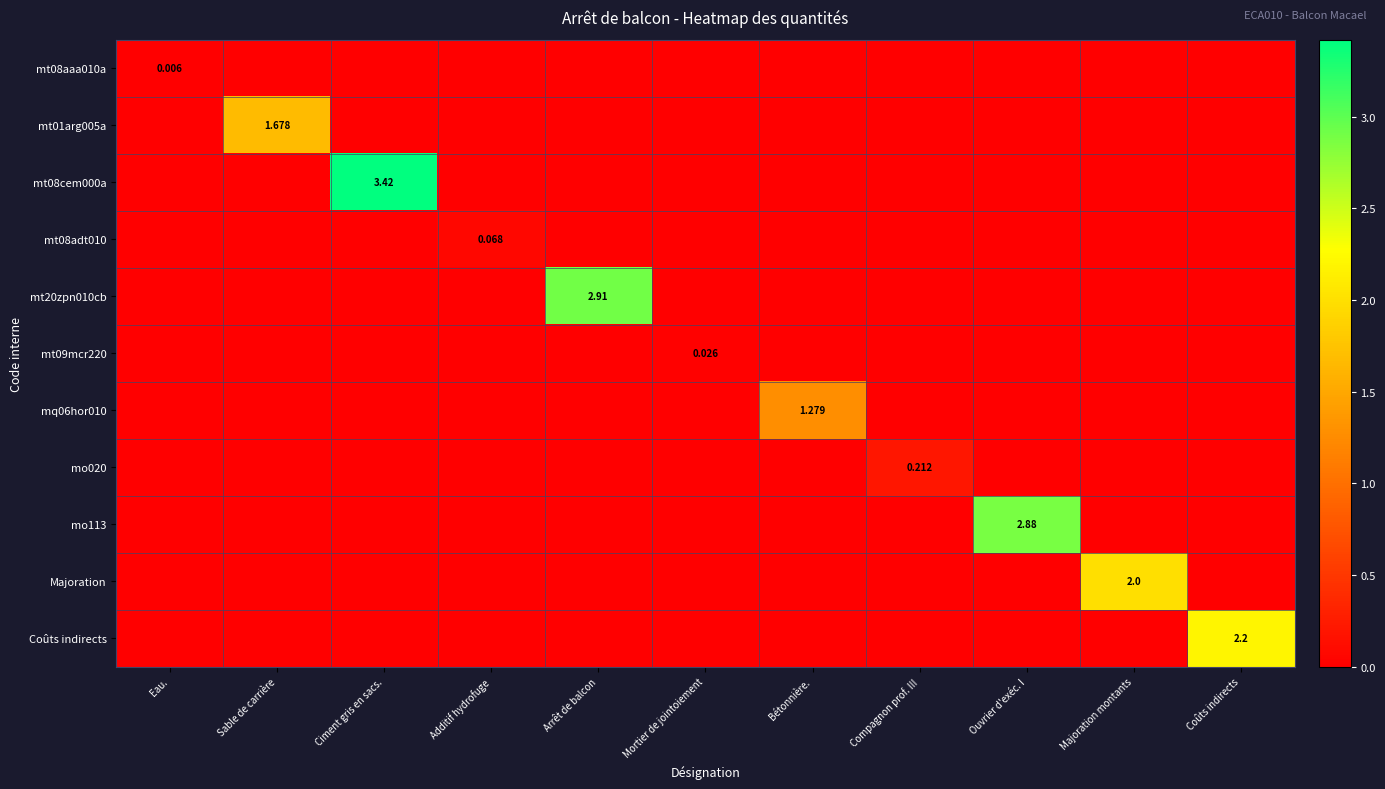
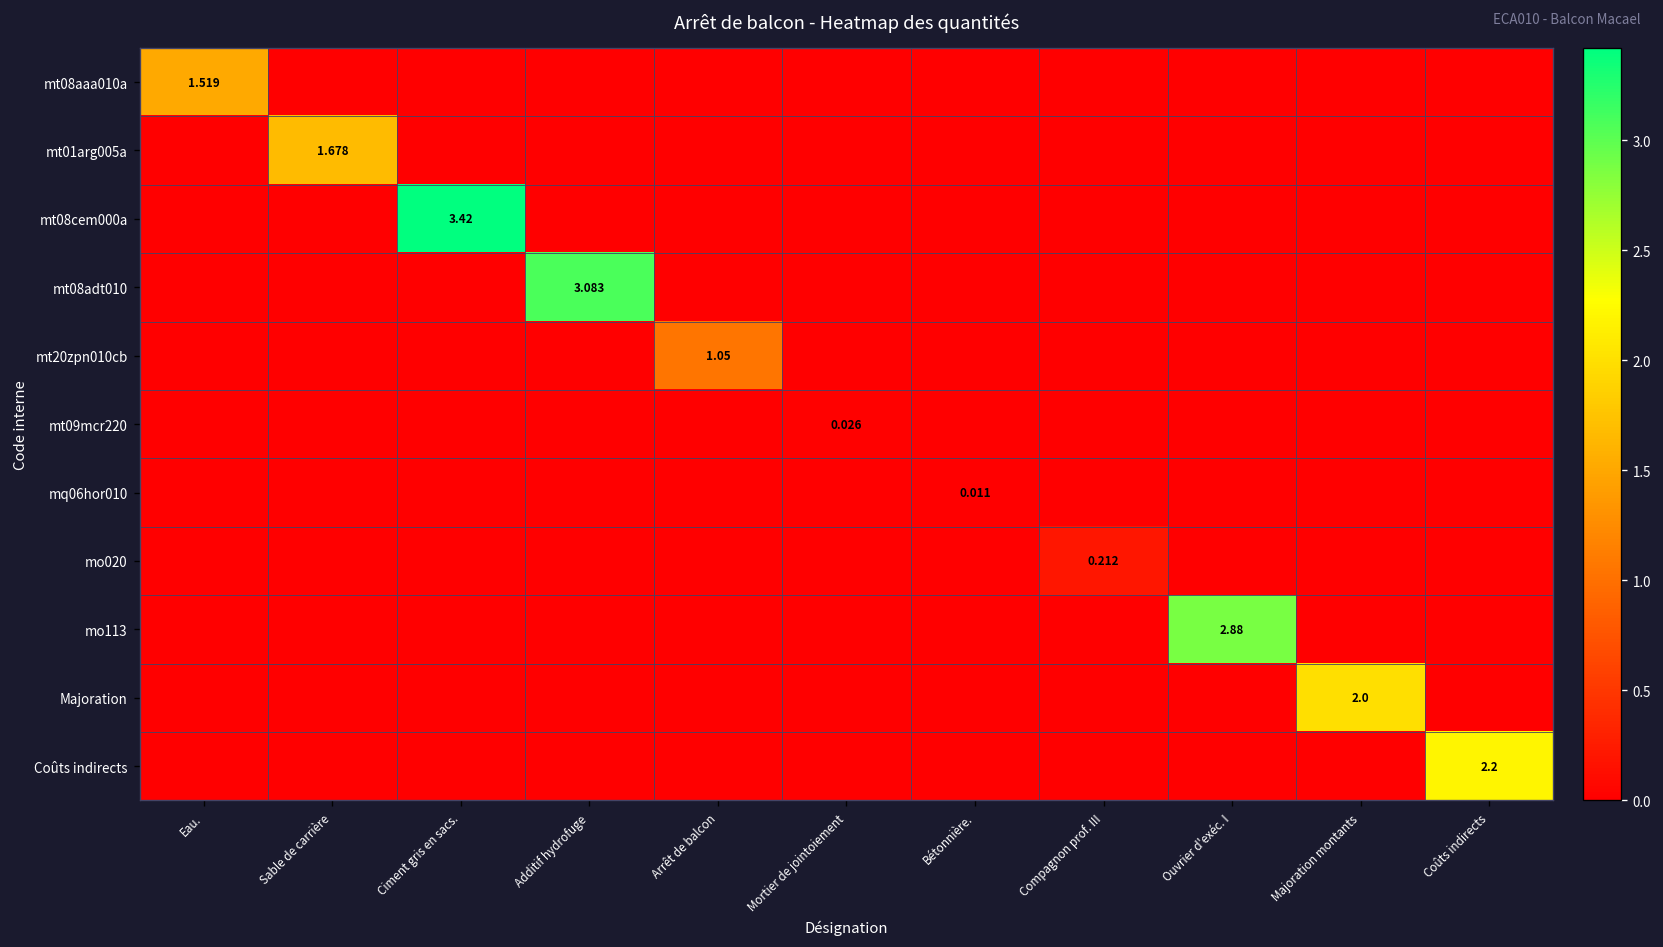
mt08aaa010a, Eau.: 0.006 -> 1.519
mt08adt010, Additif hydrofuge: 0.068 -> 3.083
mt20zpn010cb, Arrêt de balcon: 2.91 -> 1.05
mq06hor010, Bétonnière.: 1.279 -> 0.011
